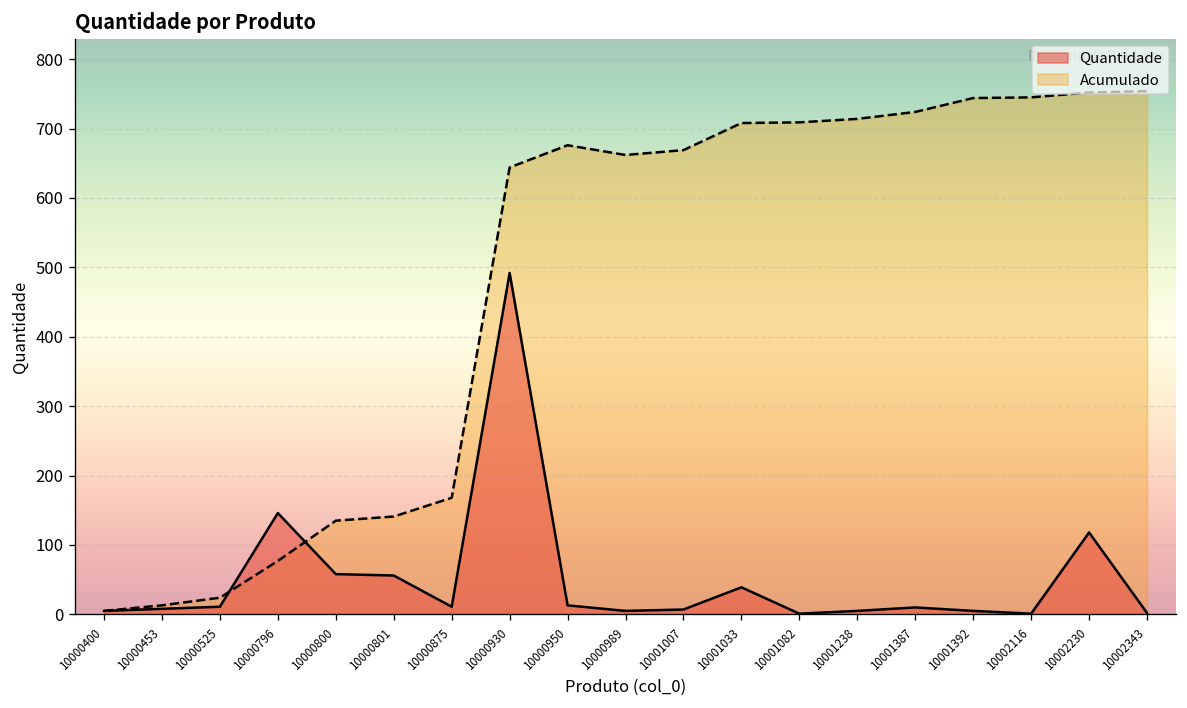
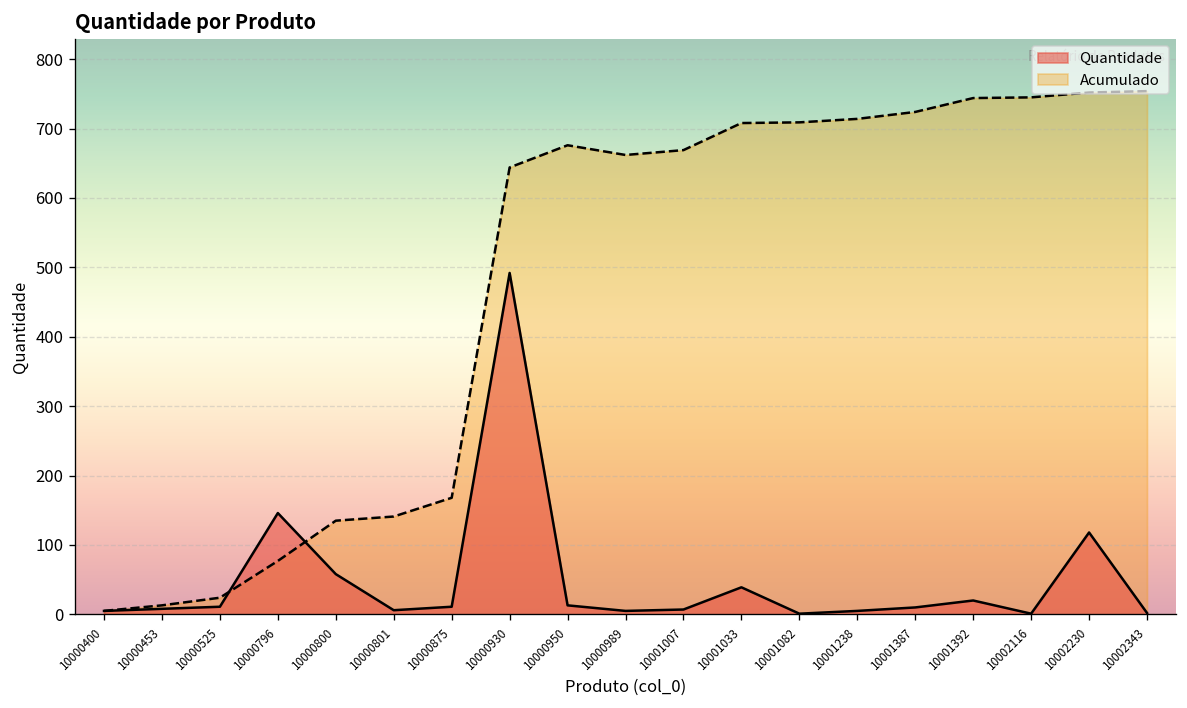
Quantidade, 10000801: 60 -> 10
Quantidade, 10001392: 10 -> 20
